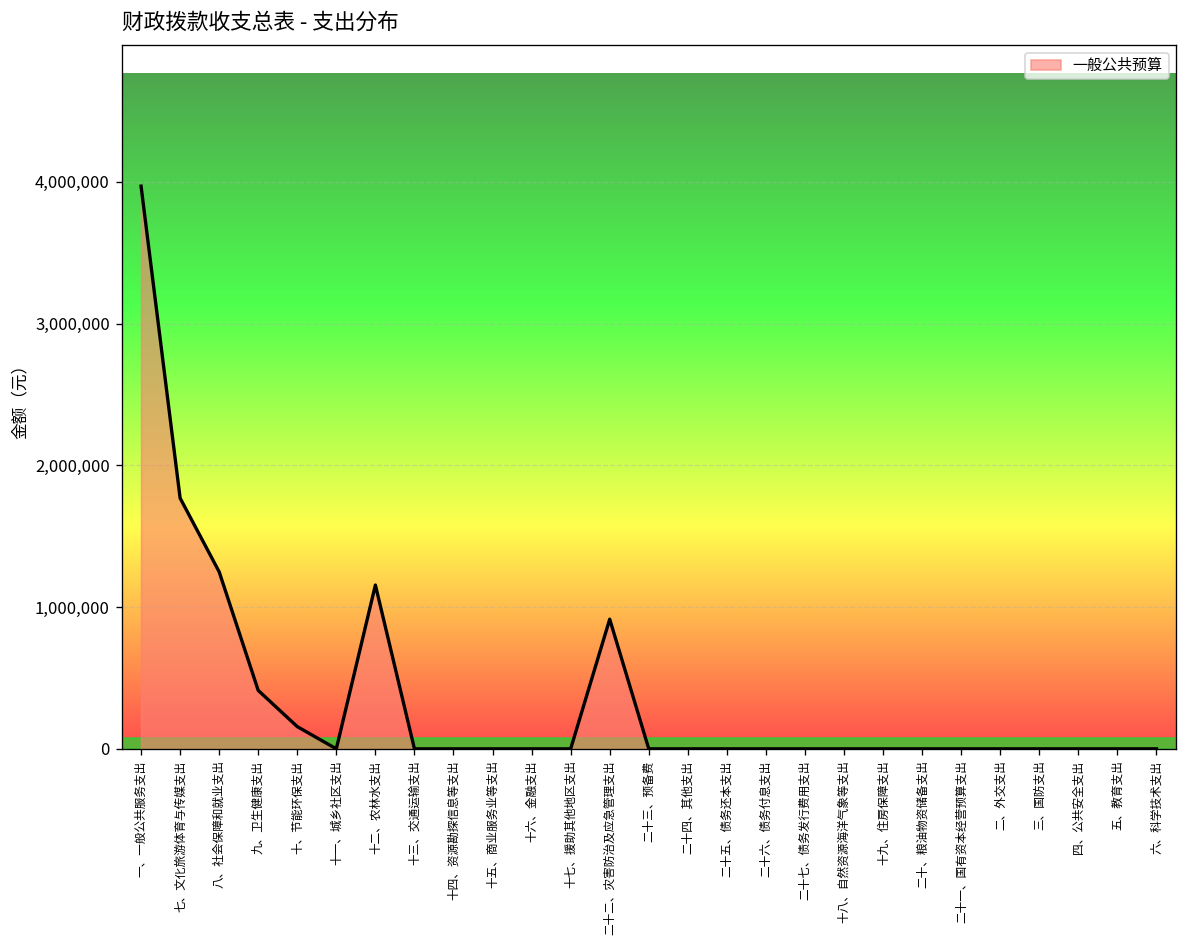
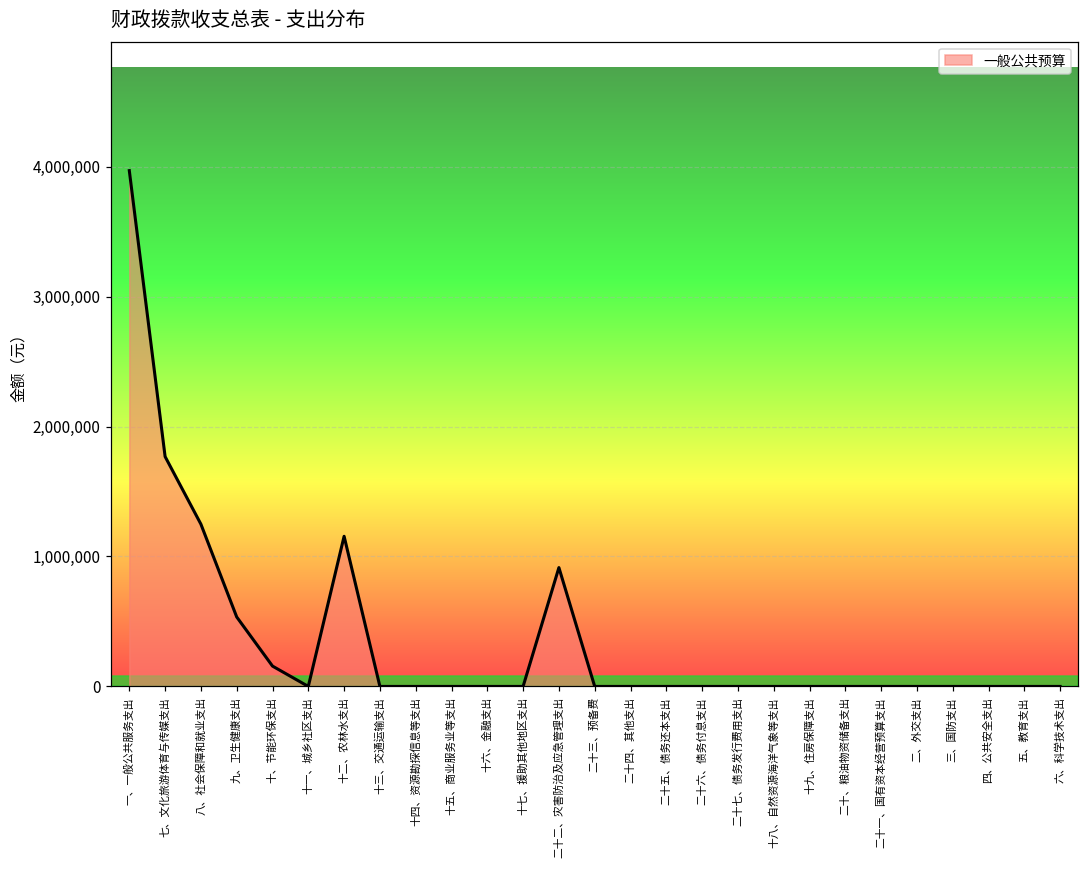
九、卫生健康支出: 410,000 -> 530,000
